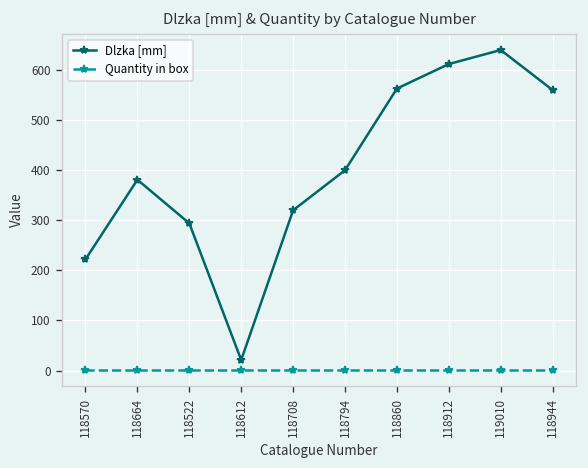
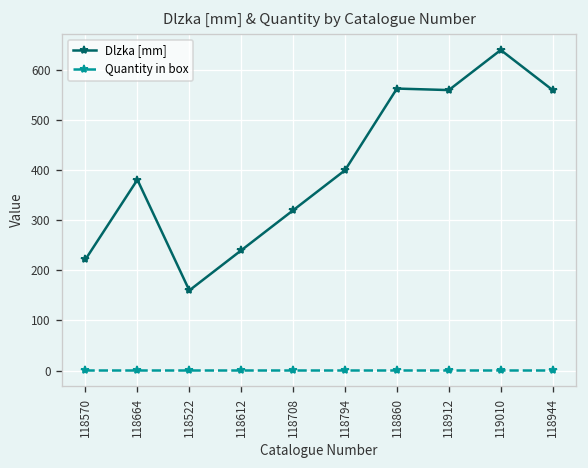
Dlzka [mm], 118522: 290 -> 160
Dlzka [mm], 118612: 20 -> 240
Dlzka [mm], 118912: 610 -> 560
